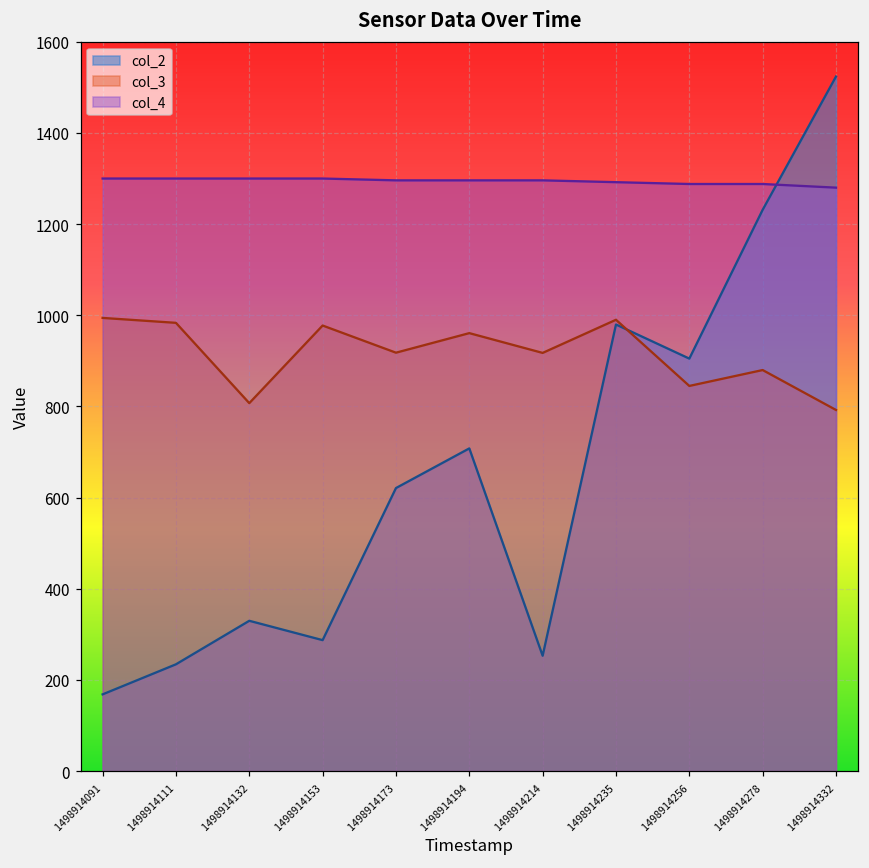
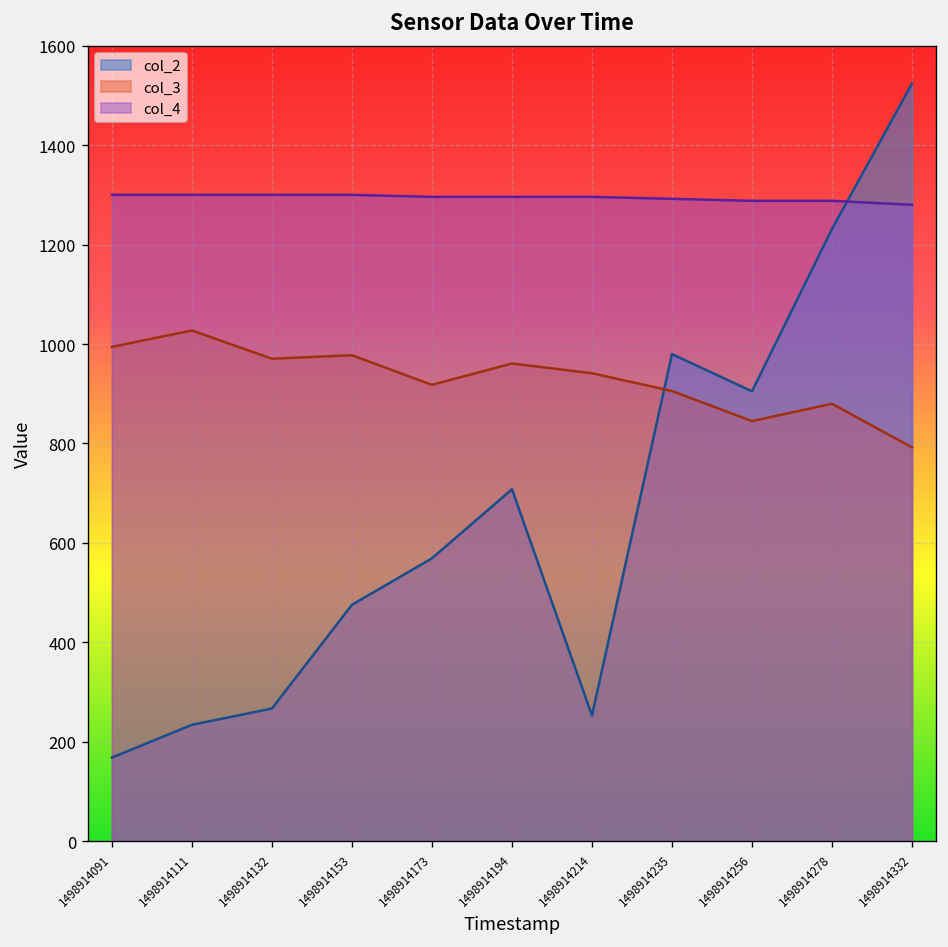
col_3, 1498914111: 980 -> 1030
col_2, 1498914132: 330 -> 270
col_3, 1498914132: 810 -> 970
col_2, 1498914153: 290 -> 480
col_2, 1498914173: 620 -> 570
col_3, 1498914214: 920 -> 940
col_3, 1498914235: 990 -> 910
